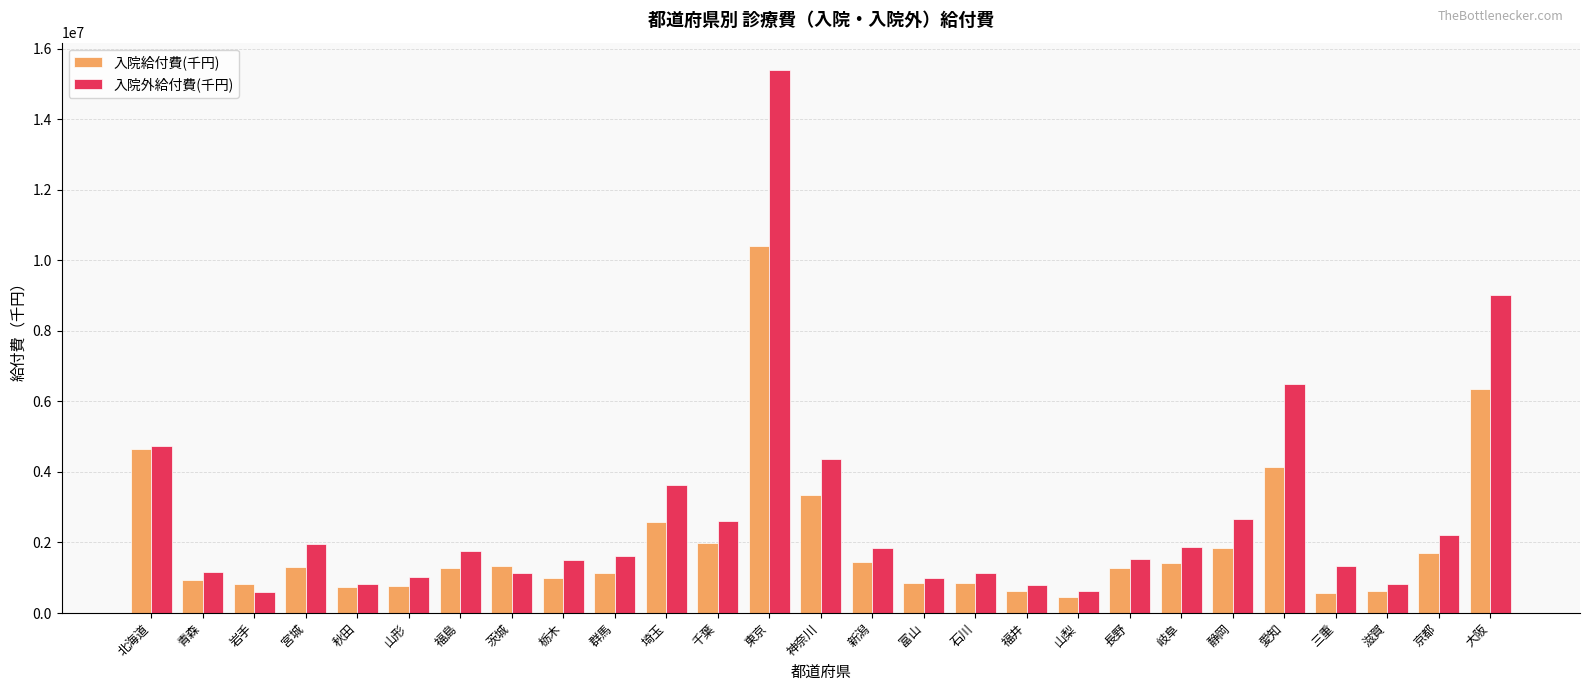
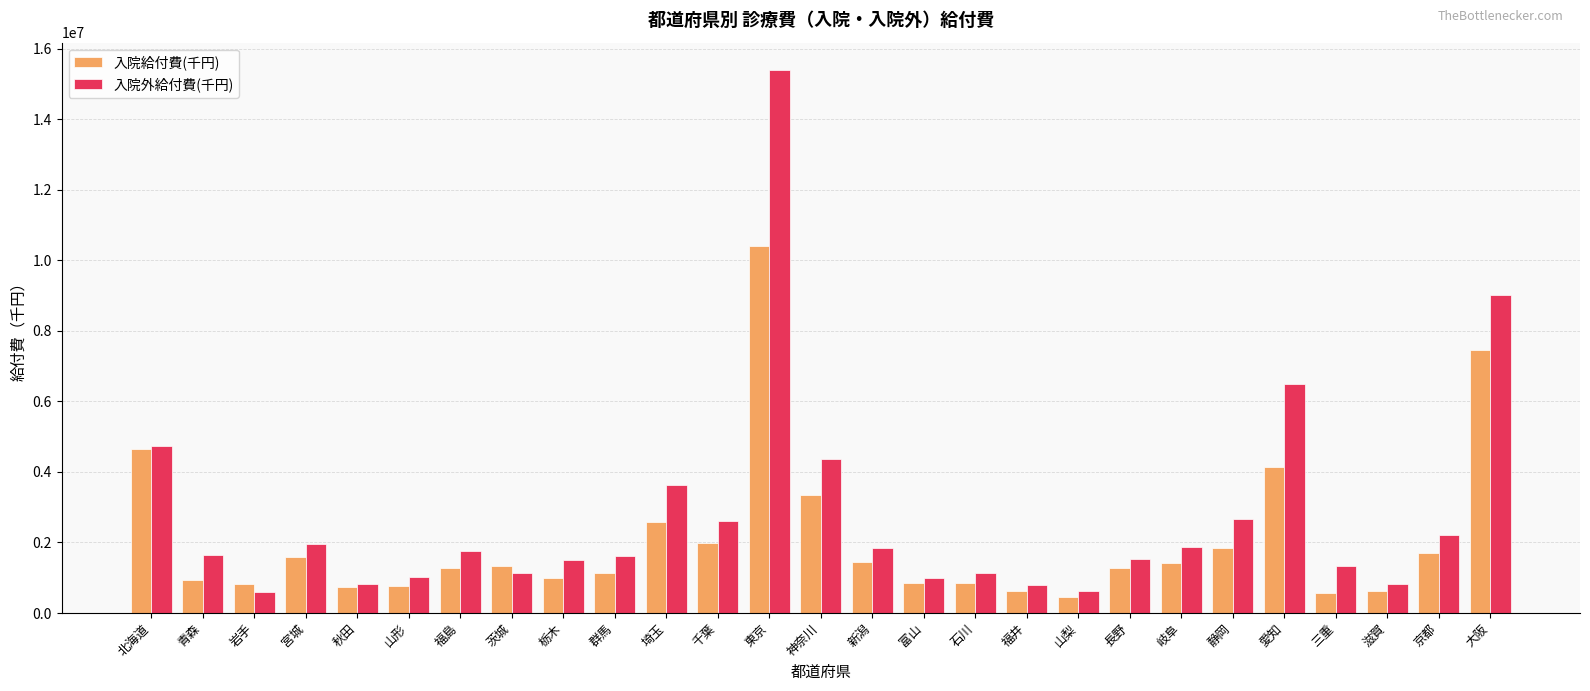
入院外給付費(千円), 青森: 1200000 -> 1600000
入院給付費(千円), 宮城: 1300000 -> 1600000
入院給付費(千円), 大阪: 6400000 -> 7500000
